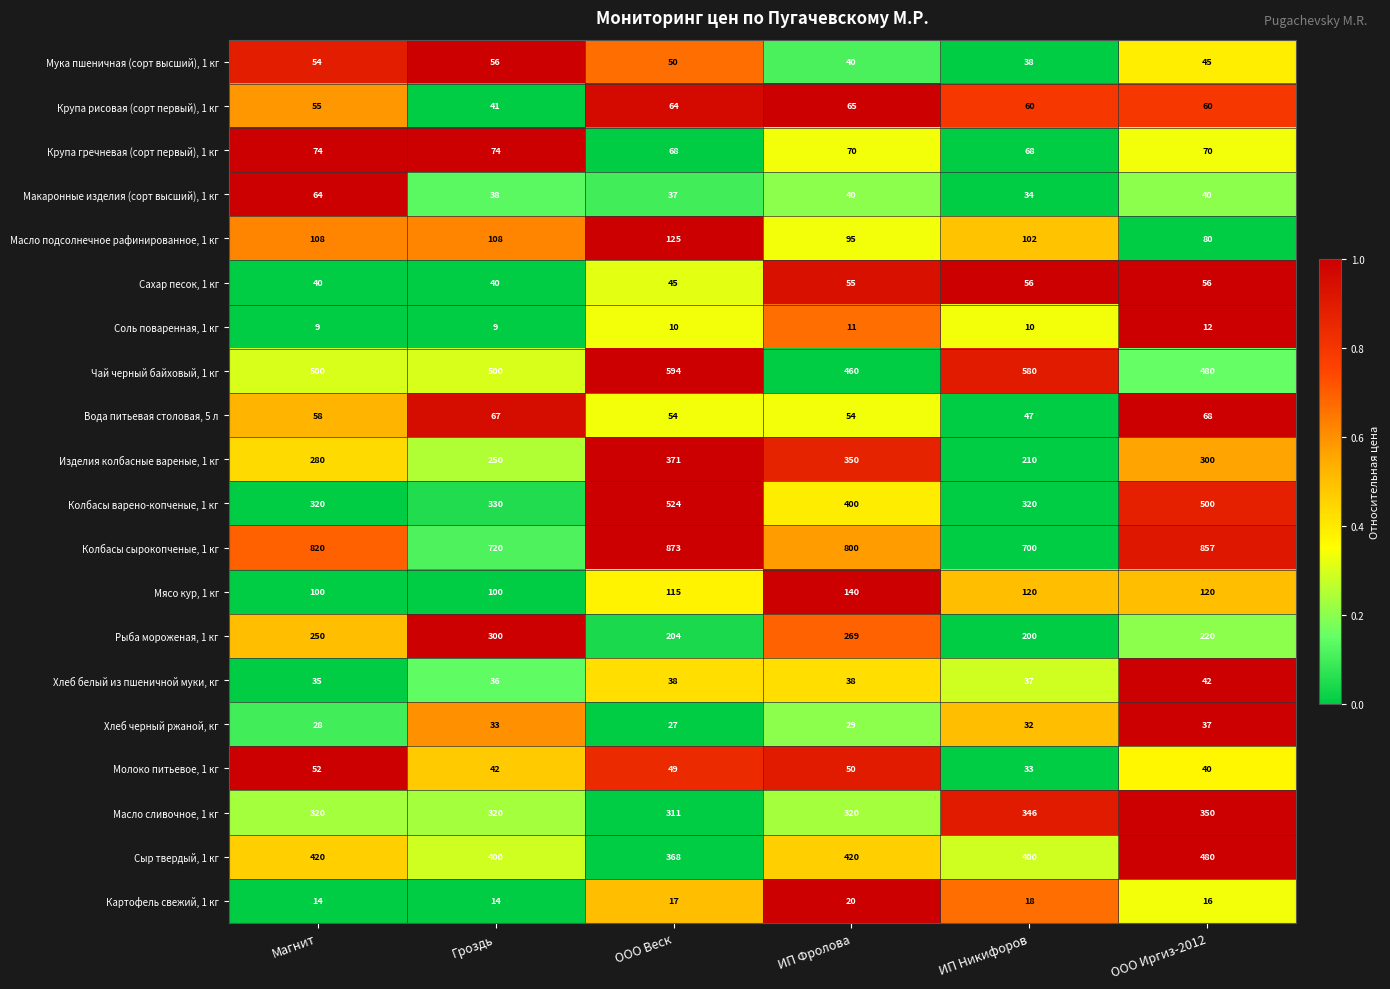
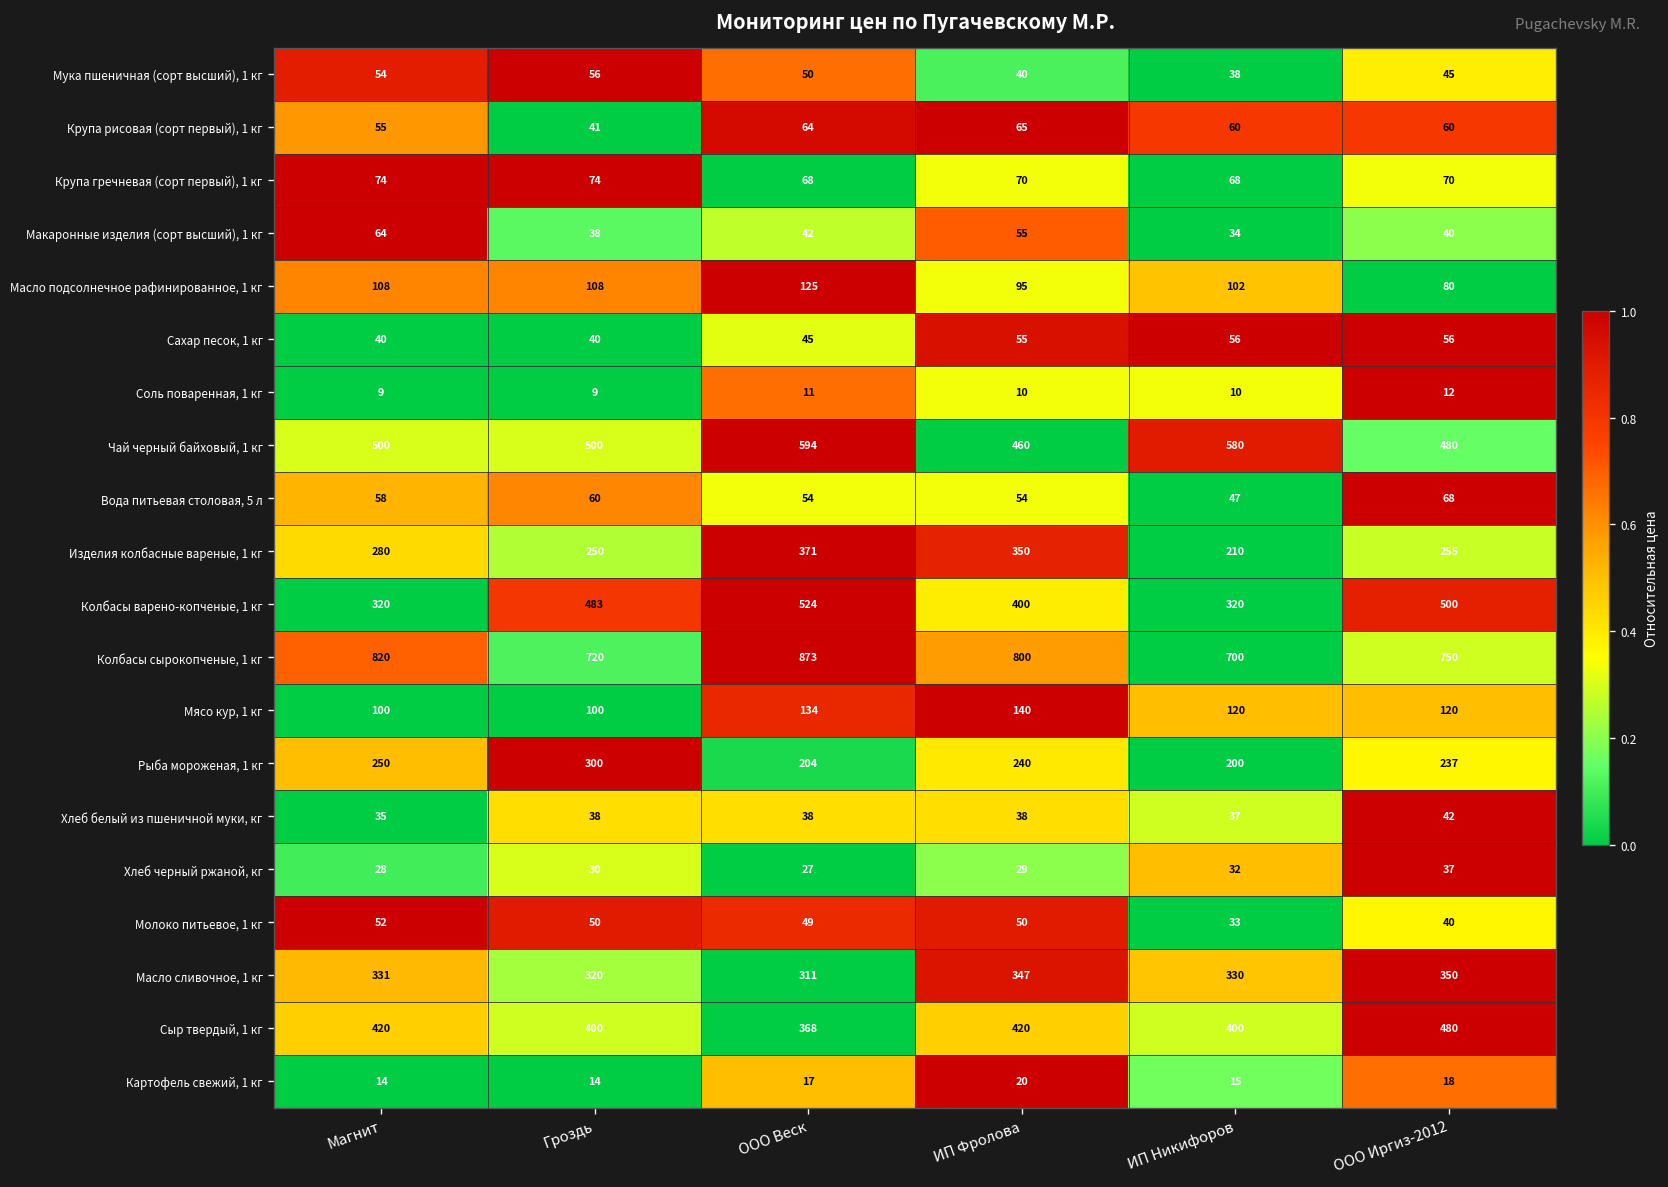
Макаронные изделия (сорт высший), 1 кг, ООО Веск: 37 -> 42
Макаронные изделия (сорт высший), 1 кг, ИП Фролова: 40 -> 55
Соль поваренная, 1 кг, ООО Веск: 10 -> 11
Соль поваренная, 1 кг, ИП Фролова: 11 -> 10
Вода питьевая столовая, 5 л, Гроздь: 67 -> 60
Изделия колбасные вареные, 1 кг, ООО Иргиз-2012: 300 -> 255
Колбасы варено-копченые, 1 кг, Гроздь: 330 -> 483
Колбасы сырокопченые, 1 кг, ООО Иргиз-2012: 857 -> 750
Мясо кур, 1 кг, ООО Веск: 115 -> 134
Рыба мороженая, 1 кг, ИП Фролова: 269 -> 240
Рыба мороженая, 1 кг, ООО Иргиз-2012: 220 -> 237
Хлеб белый из пшеничной муки, кг, Гроздь: 36 -> 38
Хлеб черный ржаной, кг, Гроздь: 33 -> 30
Молоко питьевое, 1 кг, Гроздь: 42 -> 50
Масло сливочное, 1 кг, Магнит: 320 -> 331
Масло сливочное, 1 кг, ИП Фролова: 320 -> 347
Масло сливочное, 1 кг, ИП Никифоров: 346 -> 330
Картофель свежий, 1 кг, ИП Никифоров: 18 -> 15
Картофель свежий, 1 кг, ООО Иргиз-2012: 16 -> 18
